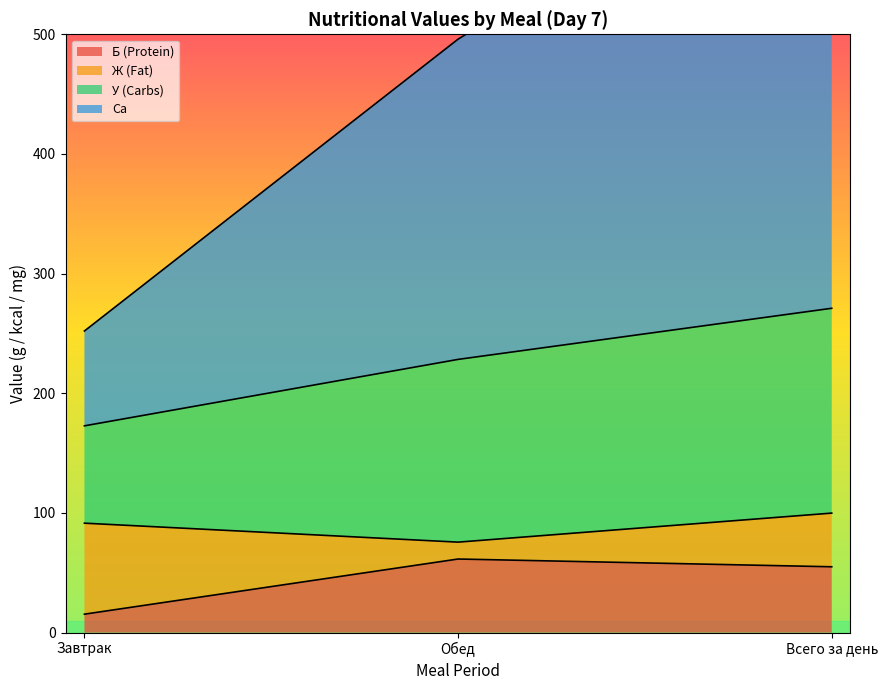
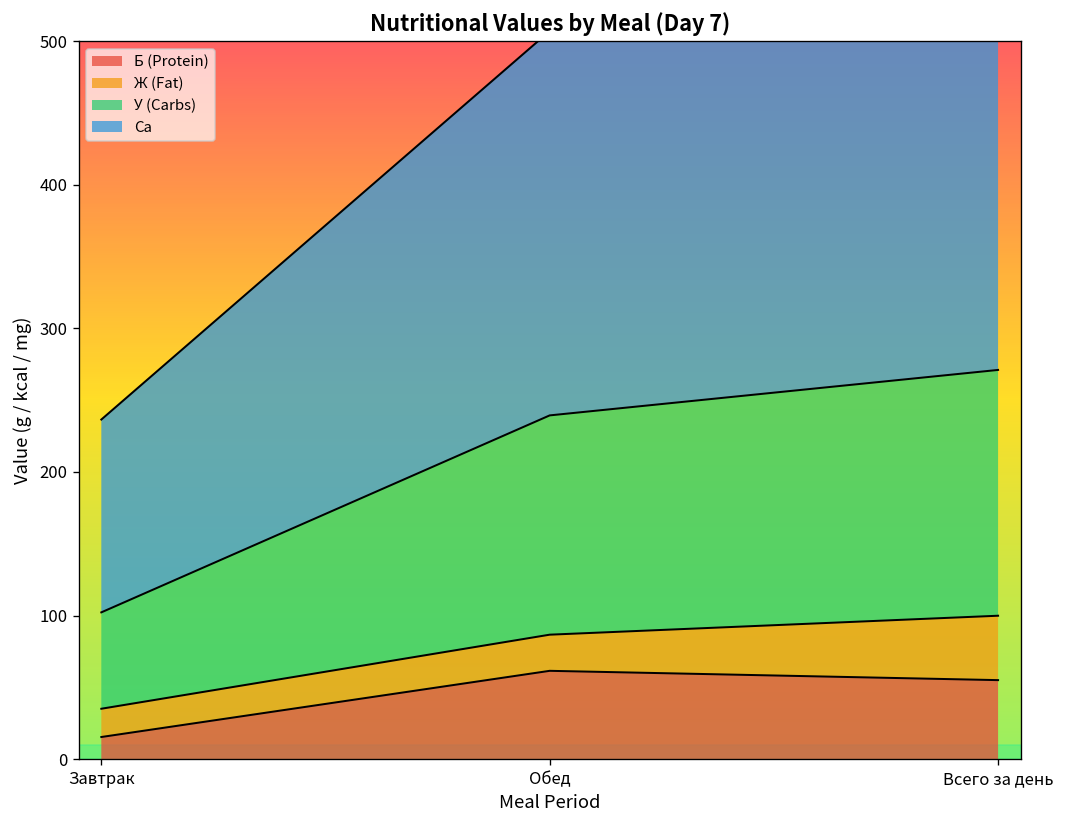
Ж (Fat), Завтрак: 76 -> 20
У (Carbs), Завтрак: 81 -> 67
Ca, Завтрак: 79 -> 134
Ж (Fat), Обед: 14 -> 25
